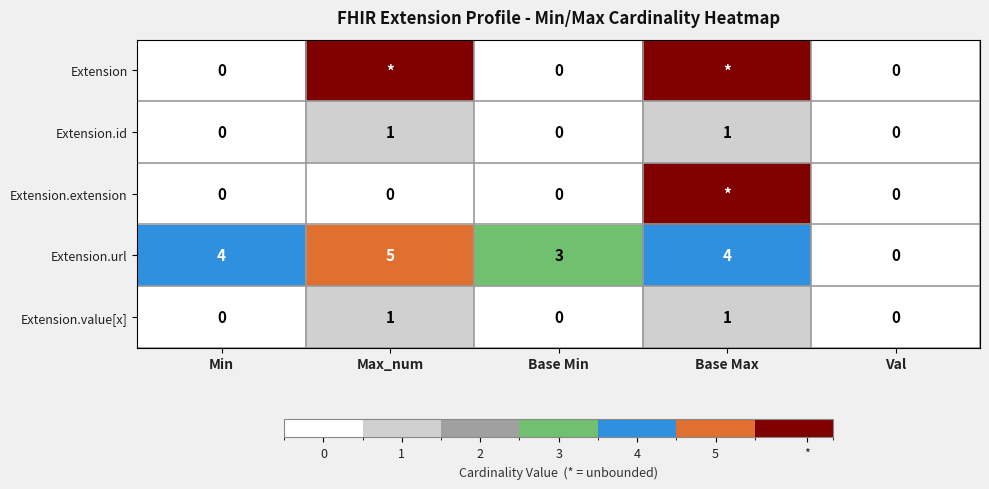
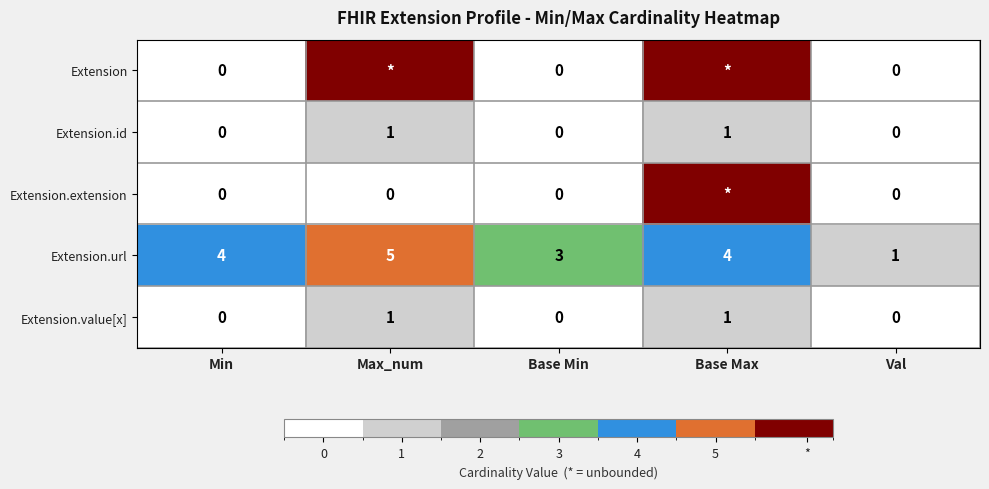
Extension.url, Val: 0 -> 1
